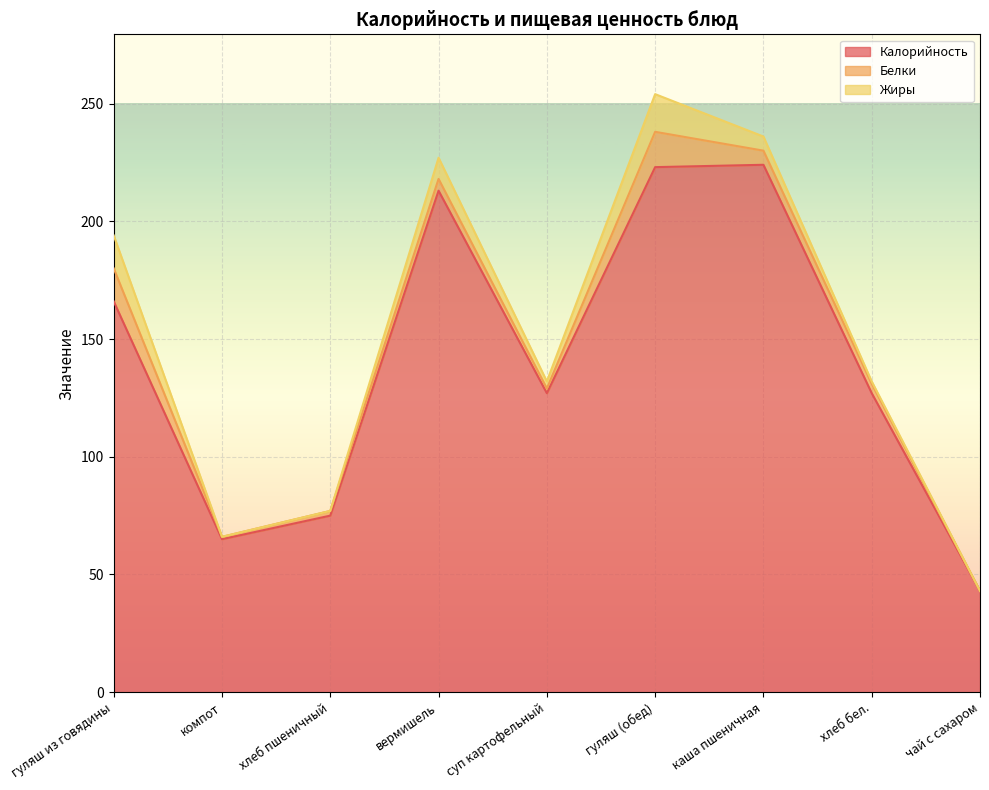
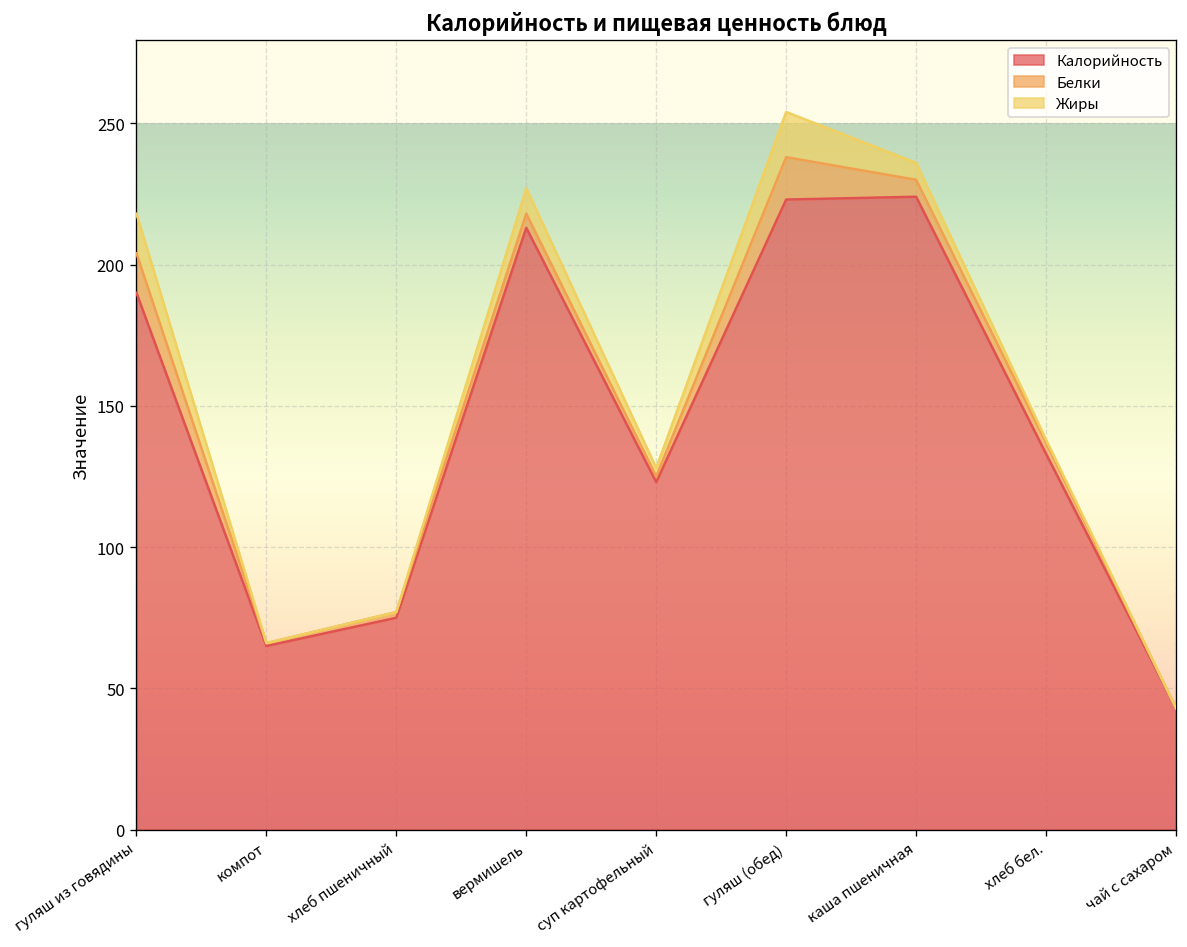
Калорийность, гуляш из говядины: 166 -> 190
Калорийность, суп картофельный: 127 -> 123
Калорийность, хлеб бел.: 127 -> 133
